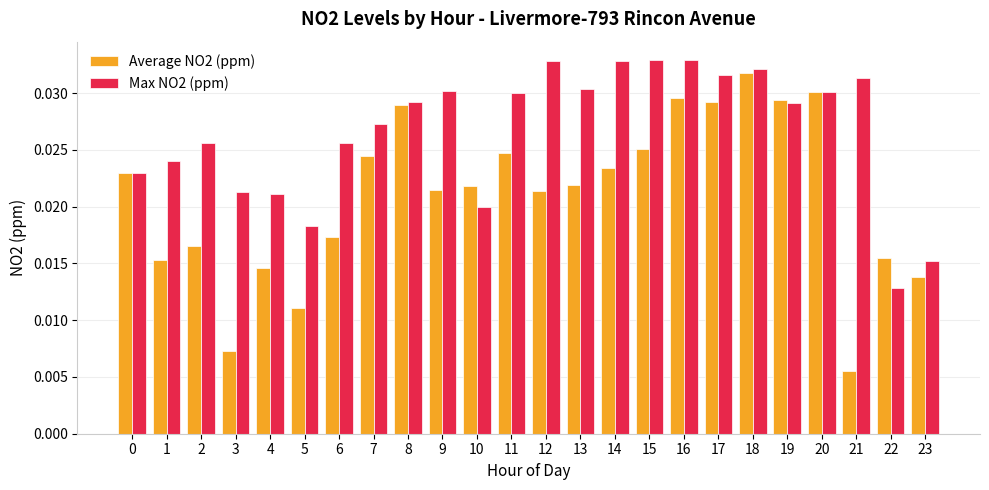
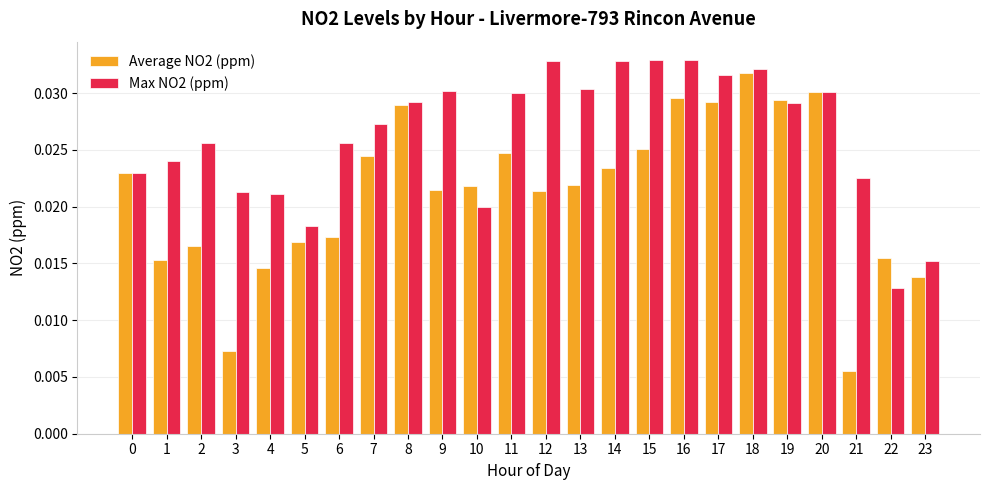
Average NO2 (ppm), 5: 0.0111 -> 0.0169
Max NO2 (ppm), 21: 0.0313 -> 0.0225
